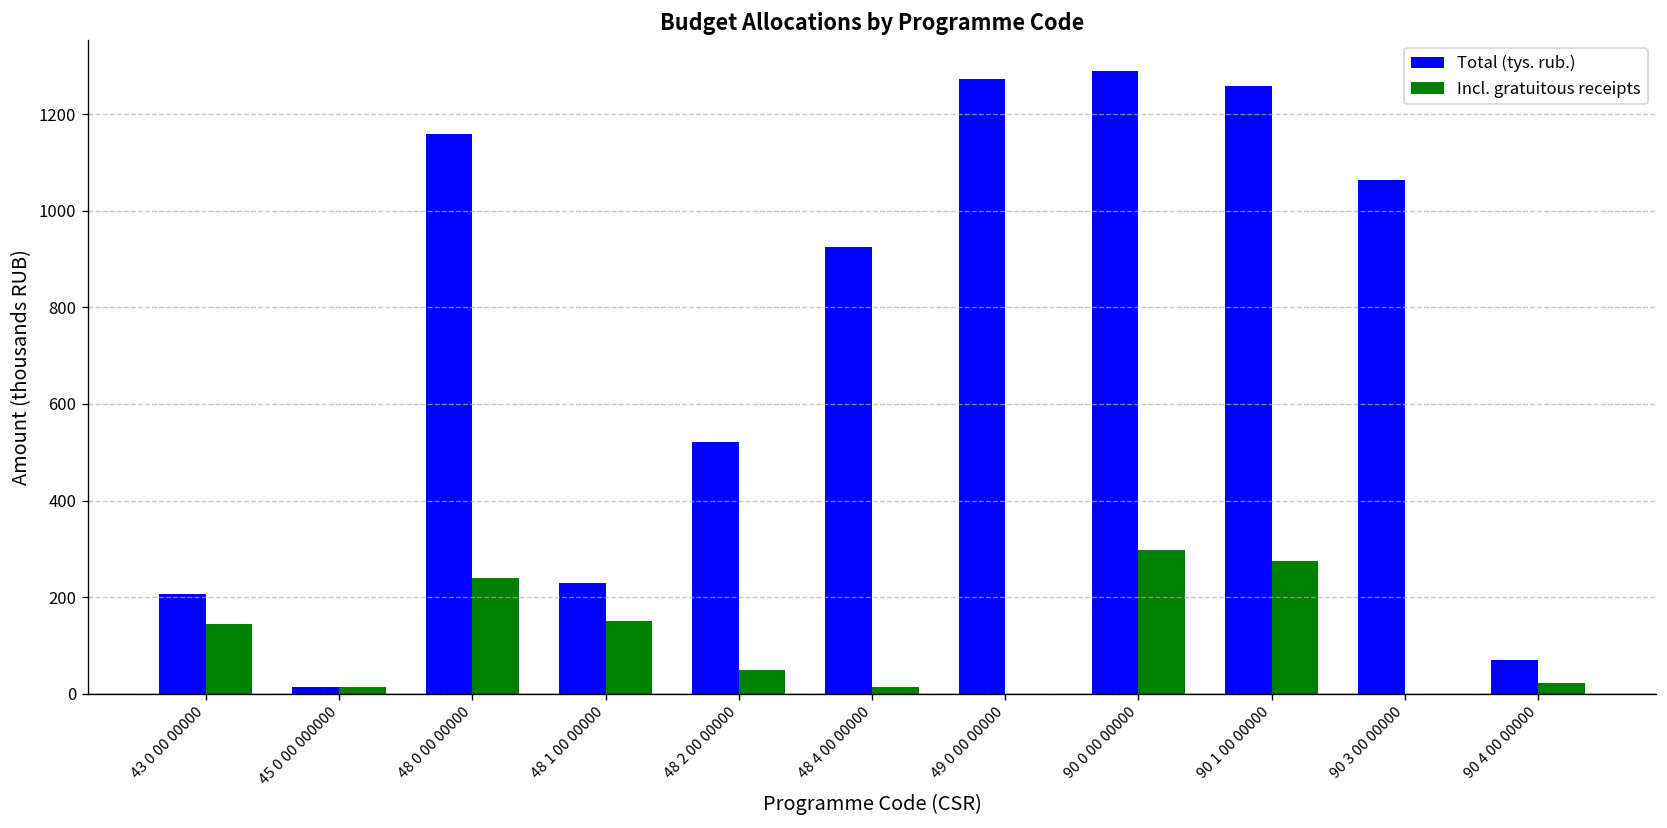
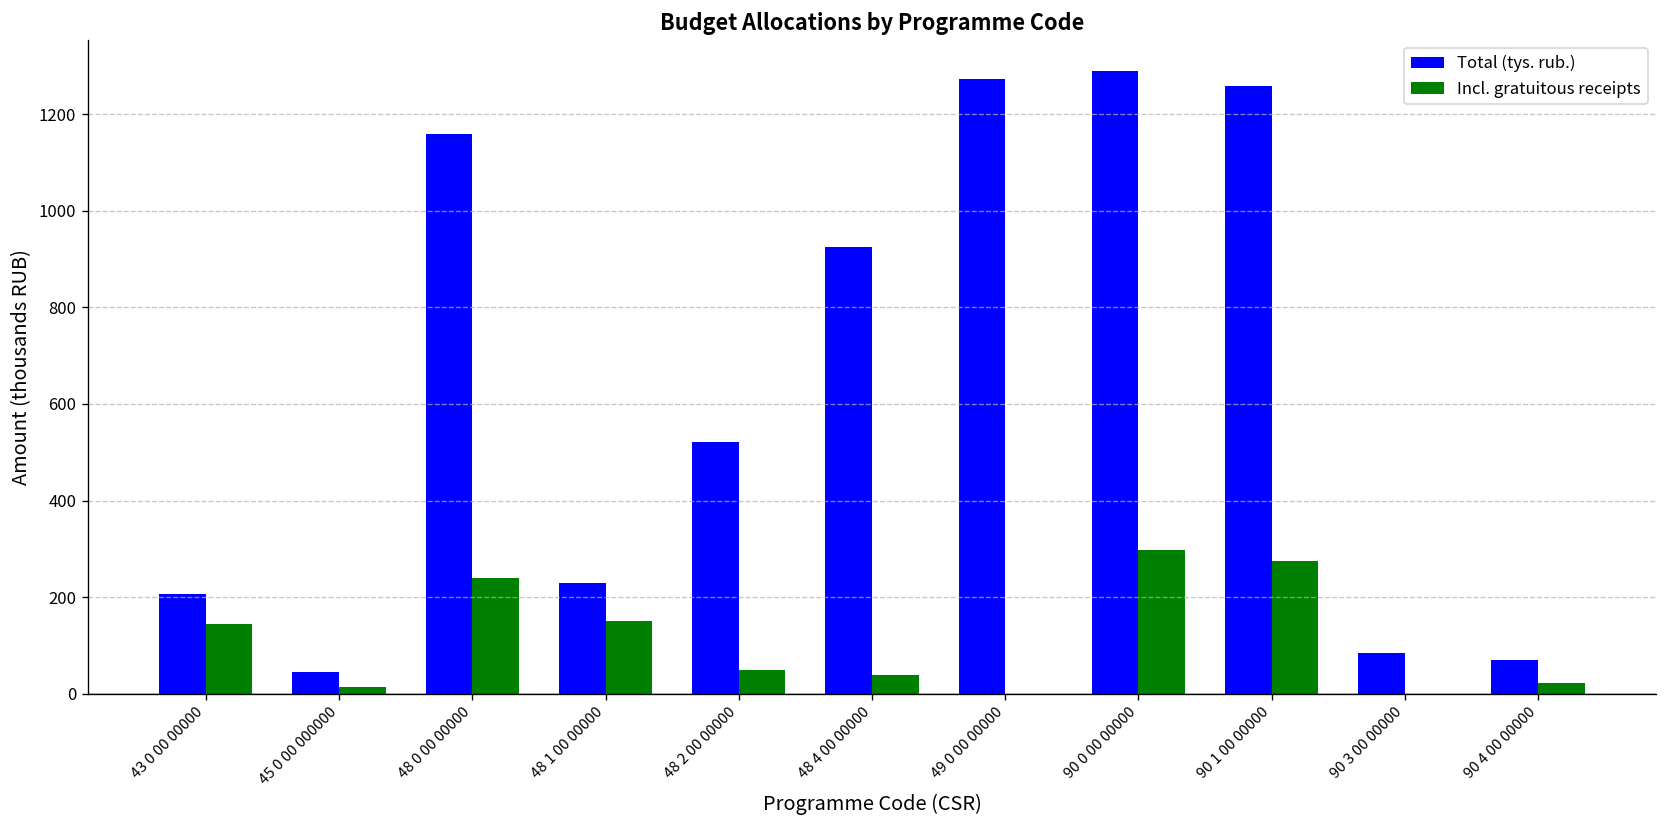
Total (tys. rub.), 45 0 00 000000: 10 -> 50
Incl. gratuitous receipts, 48 4 00 00000: 10 -> 40
Total (tys. rub.), 90 3 00 00000: 1060 -> 90
